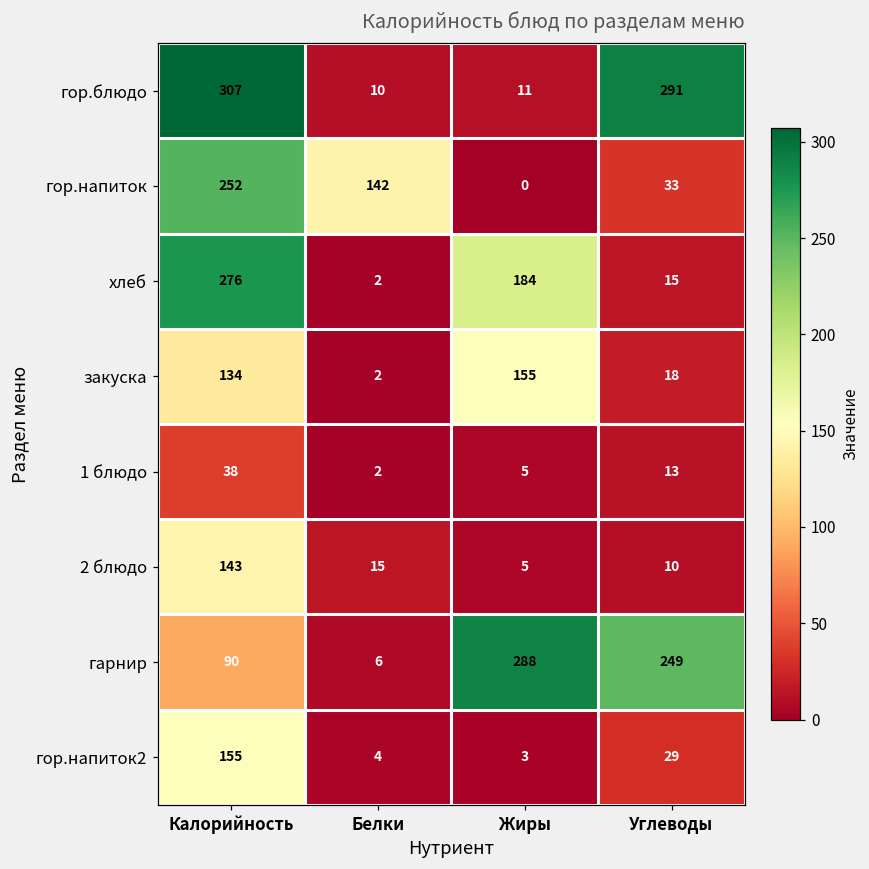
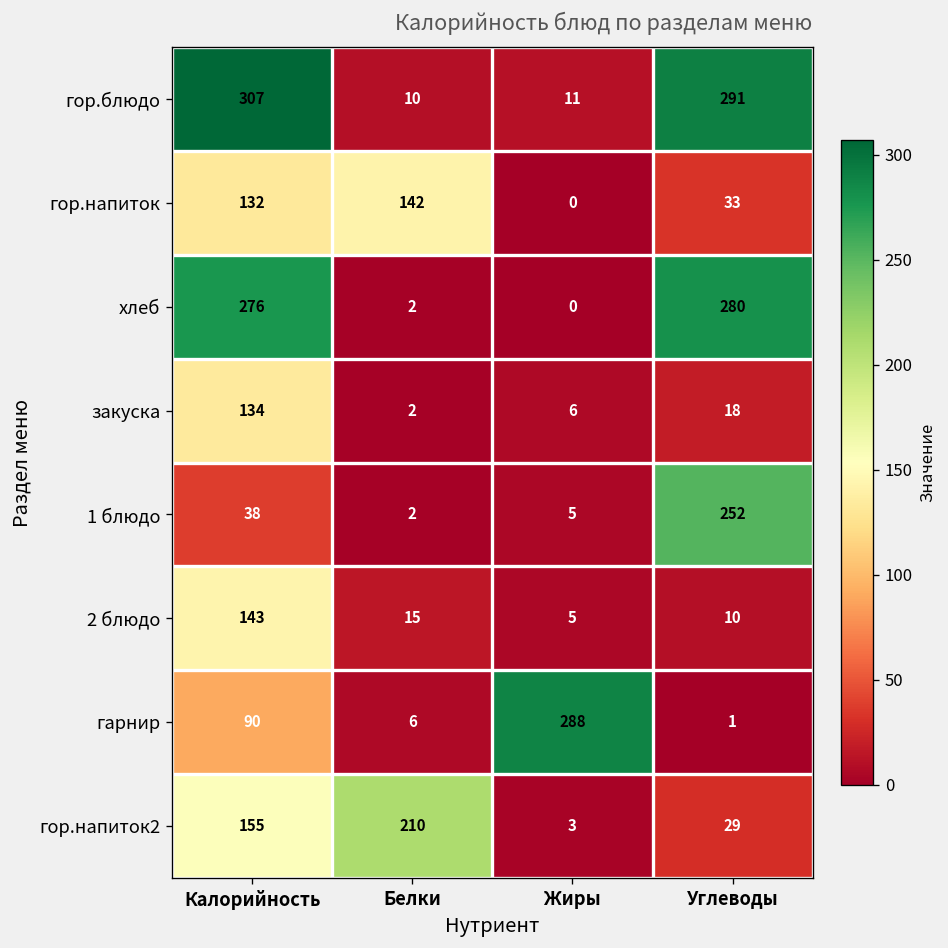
гор.напиток, Калорийность: 252 -> 132
хлеб, Жиры: 184 -> 0
хлеб, Углеводы: 15 -> 280
закуска, Жиры: 155 -> 6
1 блюдо, Углеводы: 13 -> 252
гарнир, Углеводы: 249 -> 1
гор.напиток2, Белки: 4 -> 210
